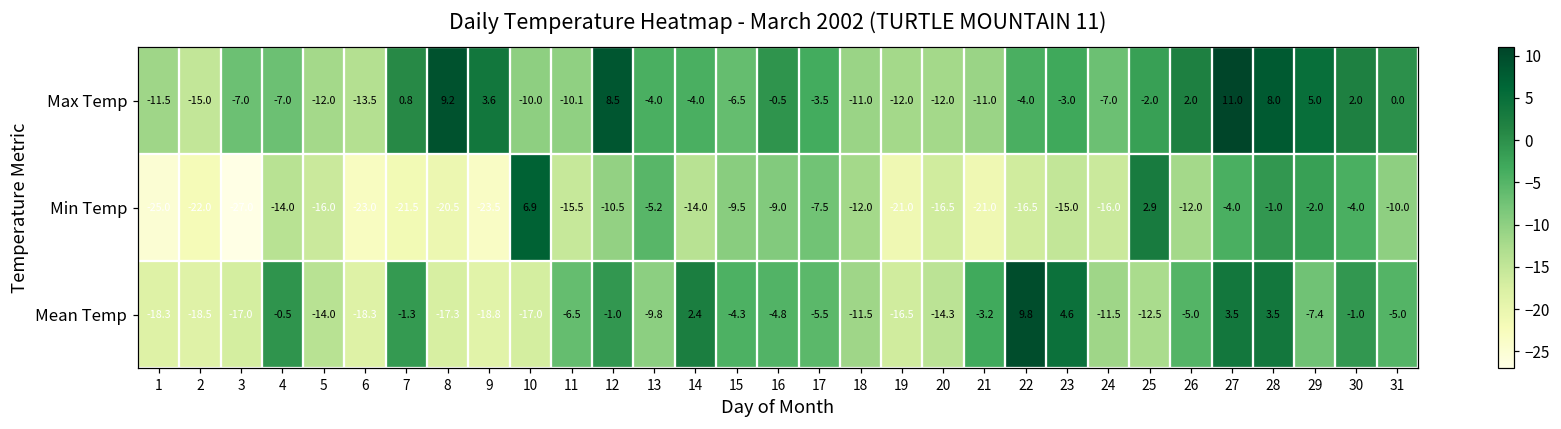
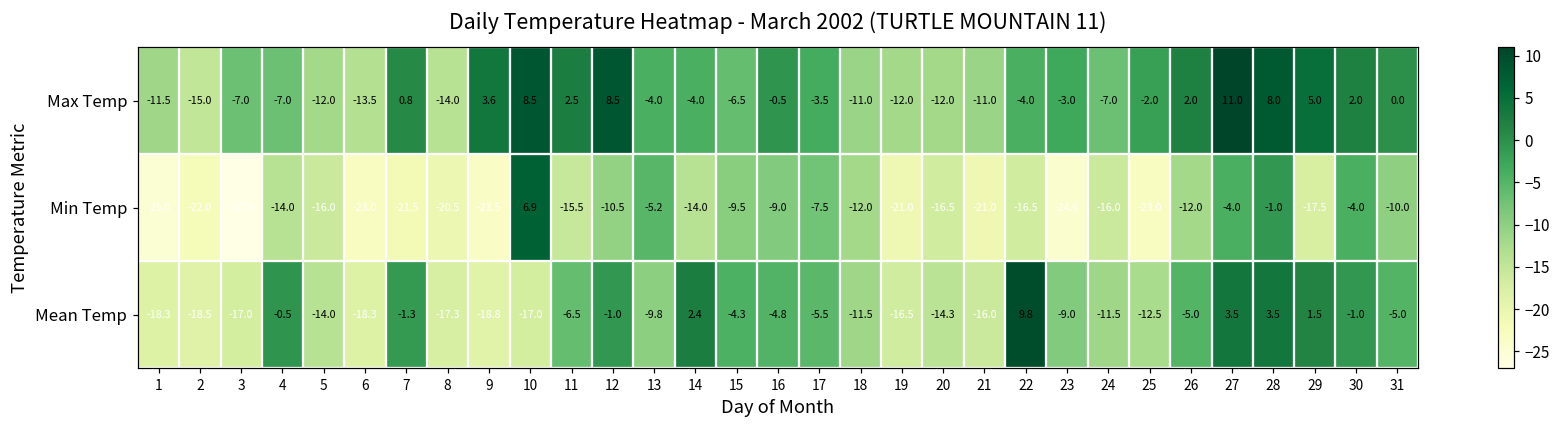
Max Temp, 8: 9.2 -> -14.0
Max Temp, 10: -10.0 -> 8.5
Max Temp, 11: -10.1 -> 2.5
Min Temp, 23: -15.0 -> -24.6
Min Temp, 25: 2.9 -> -23.0
Min Temp, 29: -2.0 -> -17.5
Mean Temp, 21: -3.2 -> -16.0
Mean Temp, 23: 4.6 -> -9.0
Mean Temp, 29: -7.4 -> 1.5
